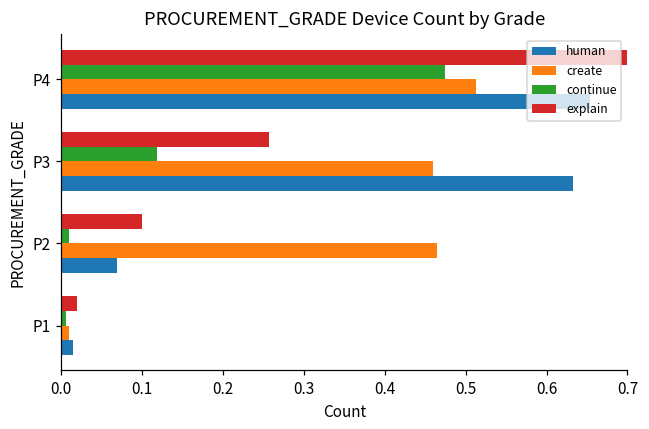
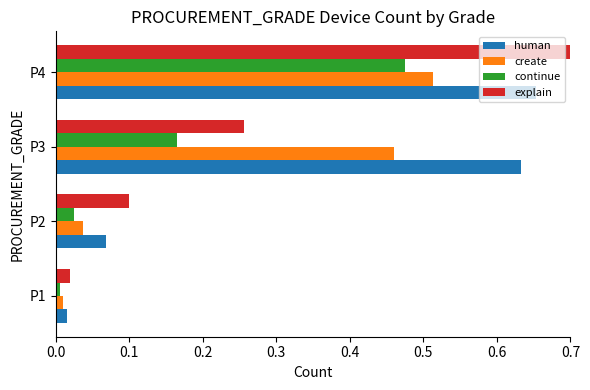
continue, P3: 0.12 -> 0.16
continue, P2: 0.01 -> 0.02
create, P2: 0.46 -> 0.04
